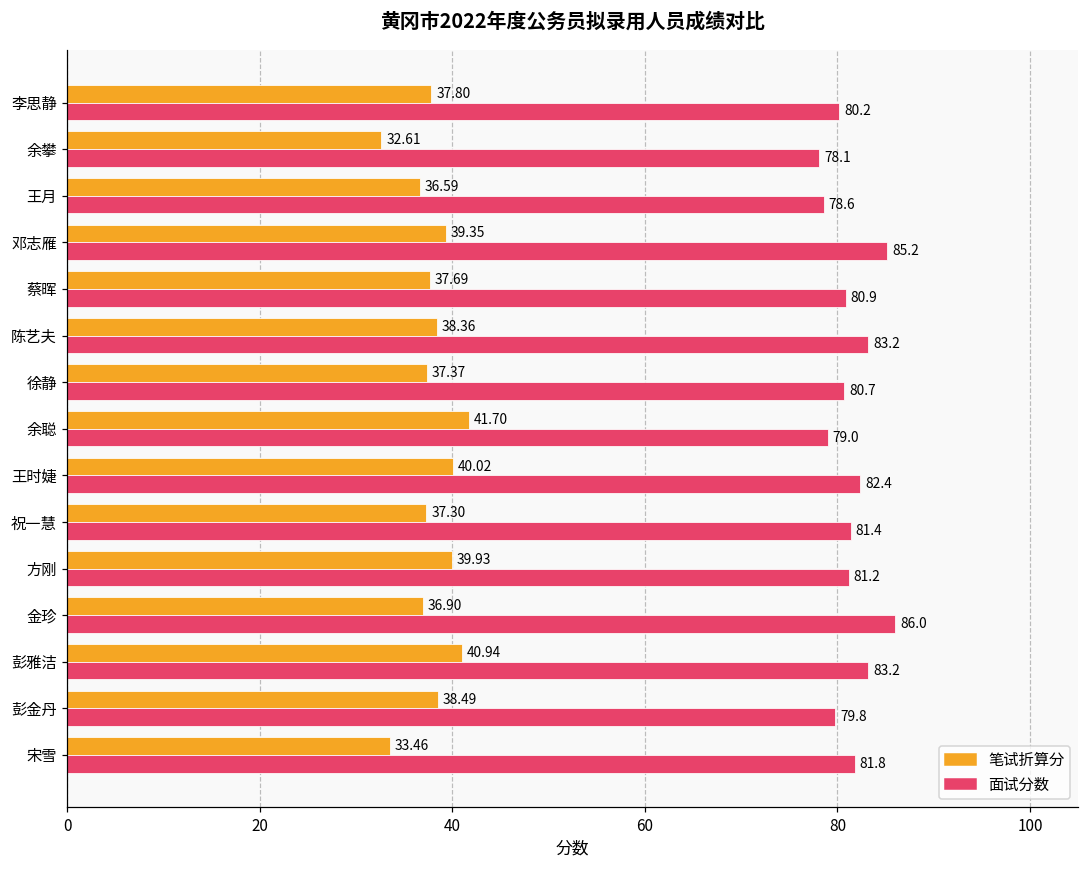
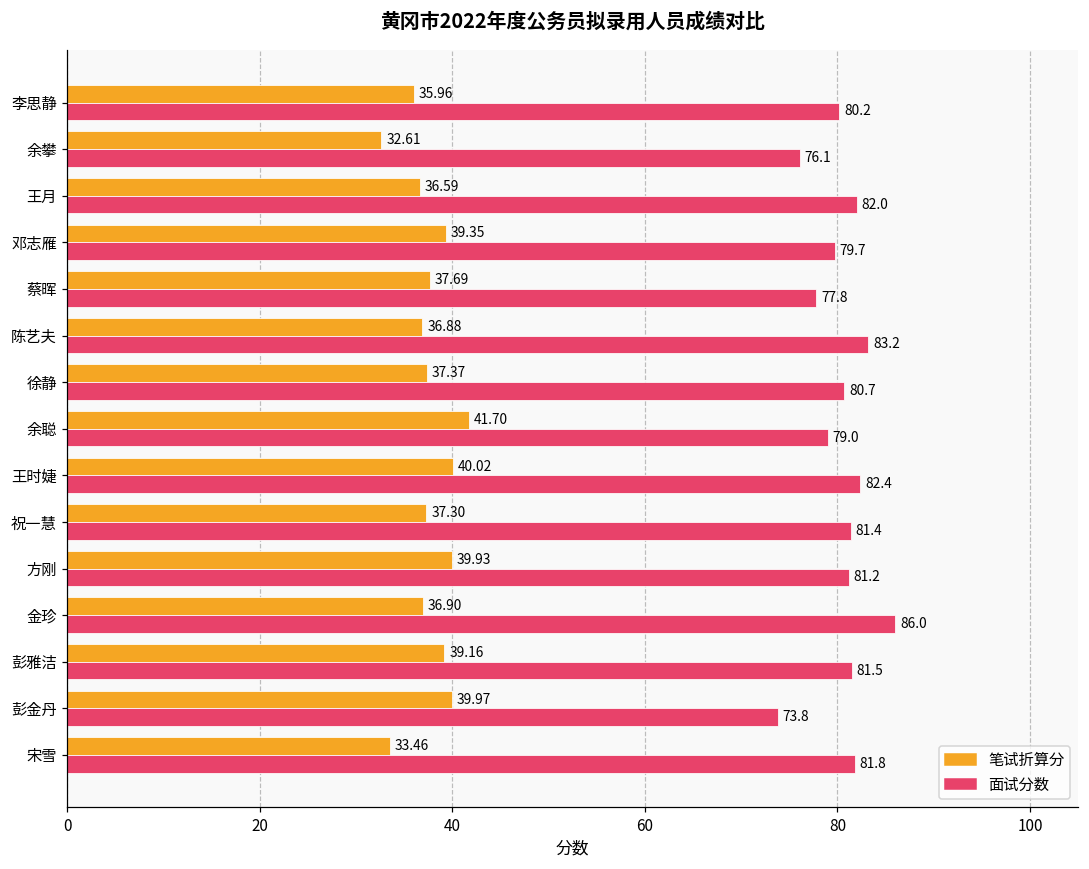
笔试折算分, 李思静: 37.80 -> 35.96
面试分数, 余攀: 78.1 -> 76.1
面试分数, 王月: 78.6 -> 82.0
面试分数, 邓志雁: 85.2 -> 79.7
面试分数, 蔡晖: 80.9 -> 77.8
笔试折算分, 陈艺夫: 38.36 -> 36.88
笔试折算分, 彭雅洁: 40.94 -> 39.16
面试分数, 彭雅洁: 83.2 -> 81.5
笔试折算分, 彭金丹: 38.49 -> 39.97
面试分数, 彭金丹: 79.8 -> 73.8
